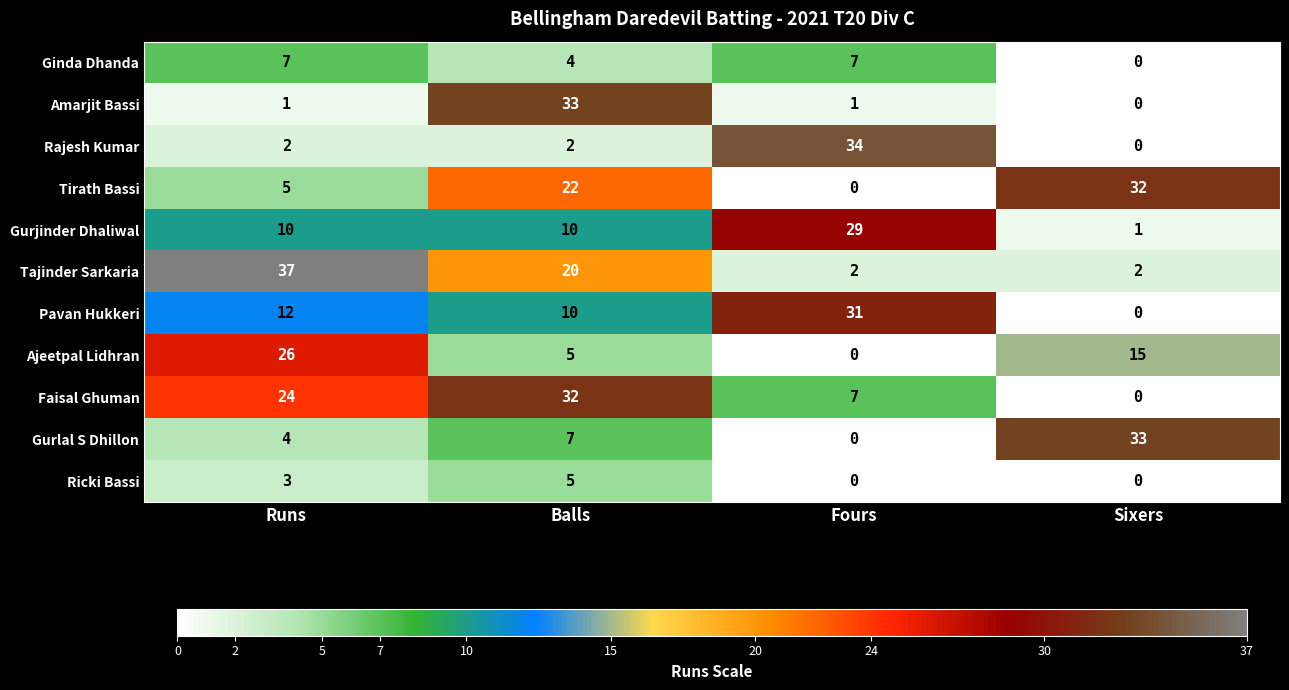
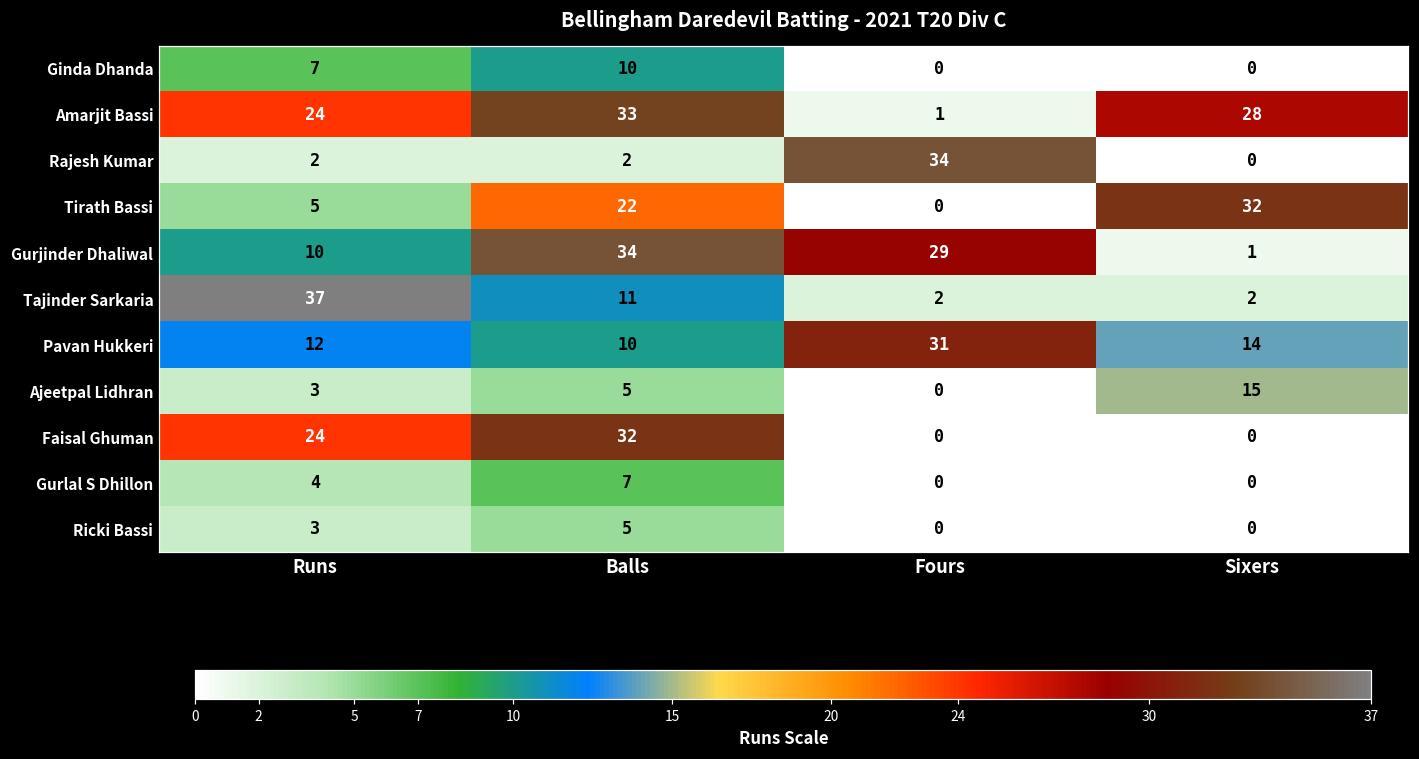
Ginda Dhanda, Balls: 4 -> 10
Ginda Dhanda, Fours: 7 -> 0
Amarjit Bassi, Runs: 1 -> 24
Amarjit Bassi, Sixers: 0 -> 28
Gurjinder Dhaliwal, Balls: 10 -> 34
Tajinder Sarkaria, Balls: 20 -> 11
Pavan Hukkeri, Sixers: 0 -> 14
Ajeetpal Lidhran, Runs: 26 -> 3
Faisal Ghuman, Fours: 7 -> 0
Gurlal S Dhillon, Sixers: 33 -> 0
